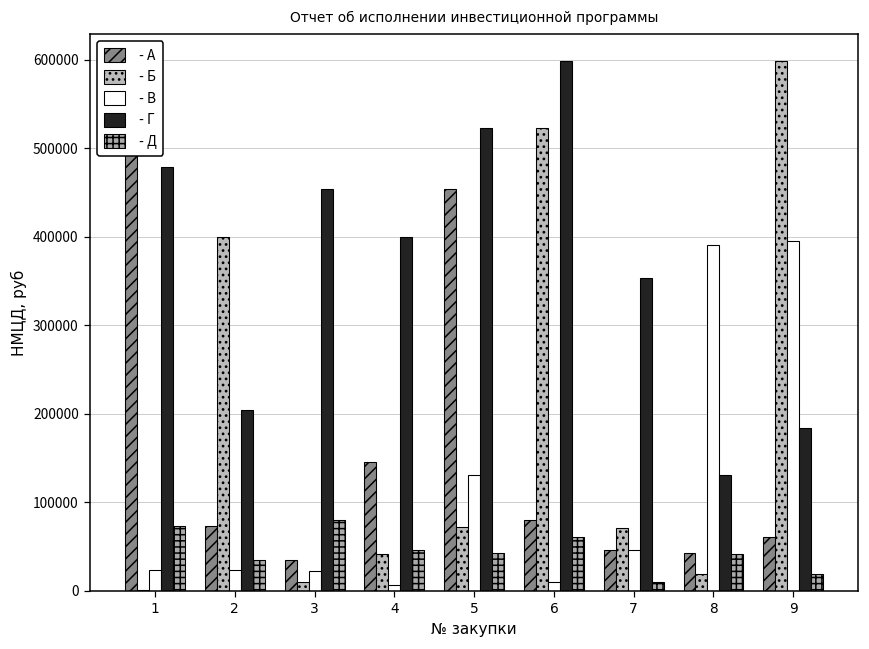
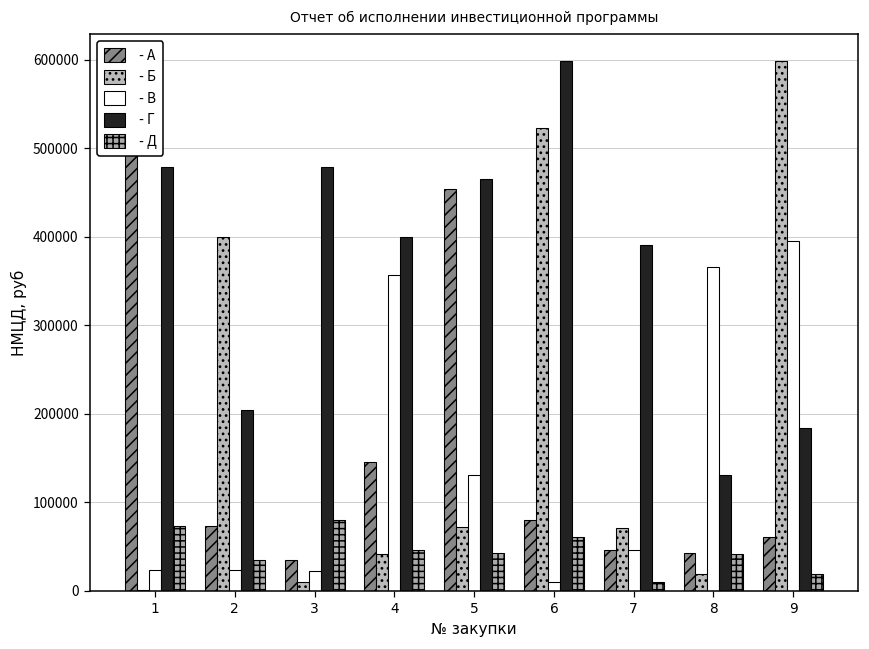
- Г, 3: 450000 -> 480000
- В, 4: 10000 -> 360000
- Г, 5: 520000 -> 470000
- Г, 7: 350000 -> 390000
- В, 8: 390000 -> 370000
